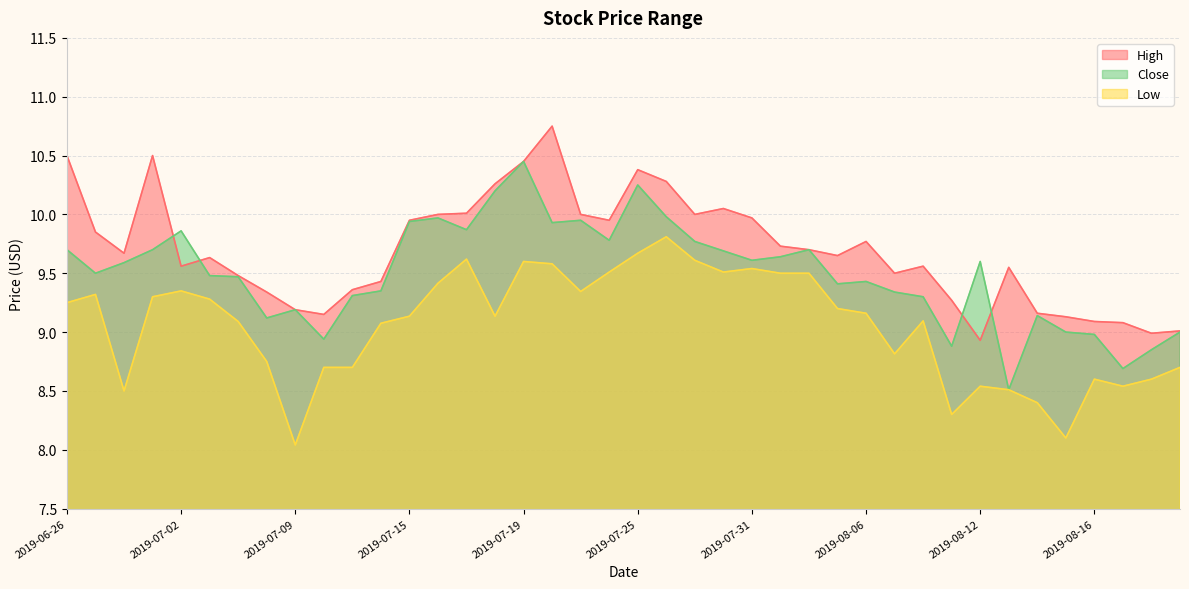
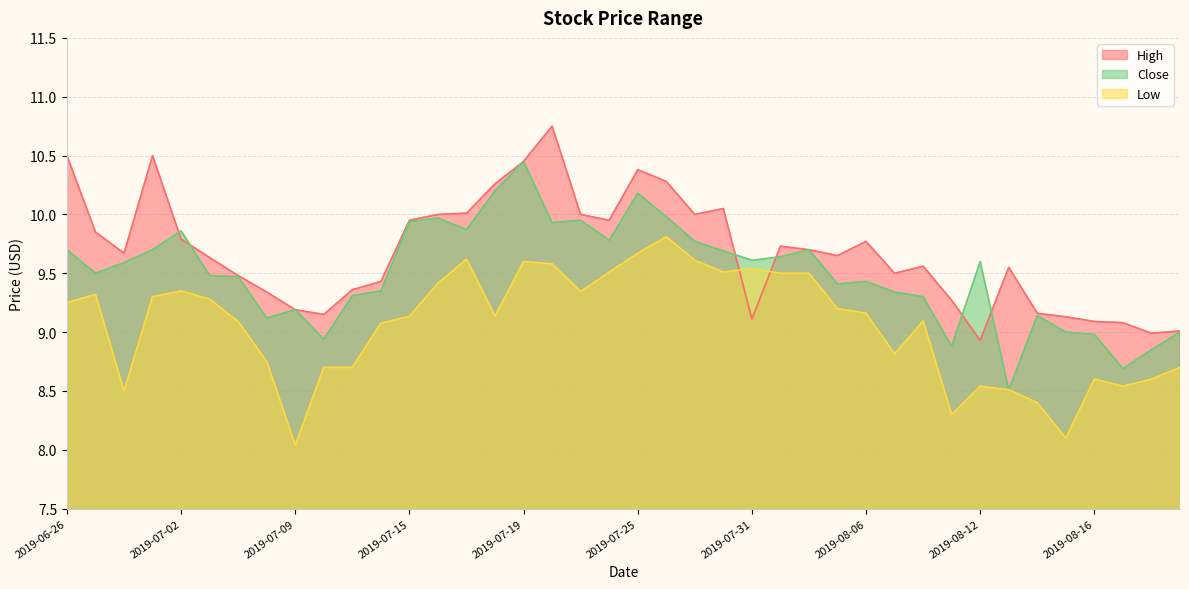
High, 2019-07-02: 9.56 -> 9.79
Close, 2019-07-25: 10.25 -> 10.18
High, 2019-07-31: 9.97 -> 9.11
